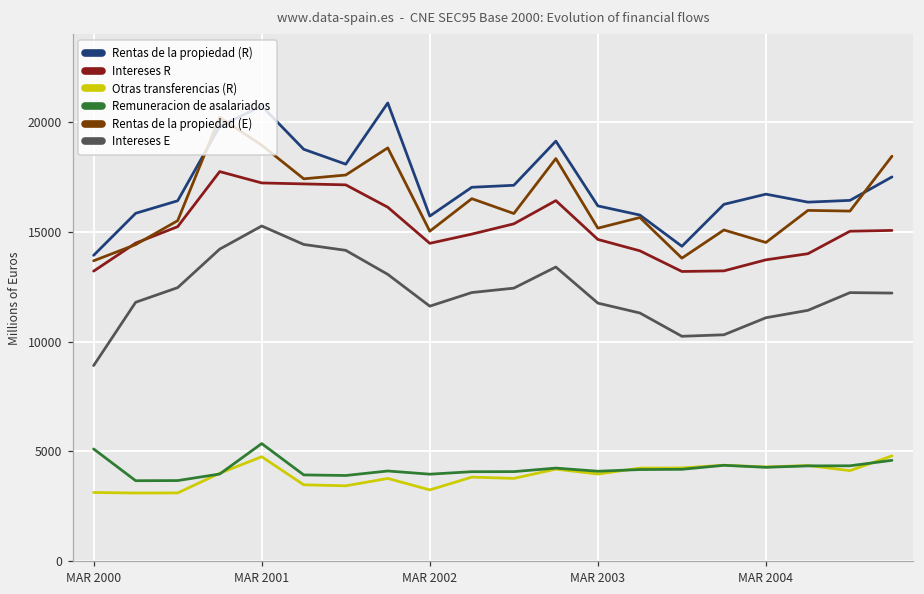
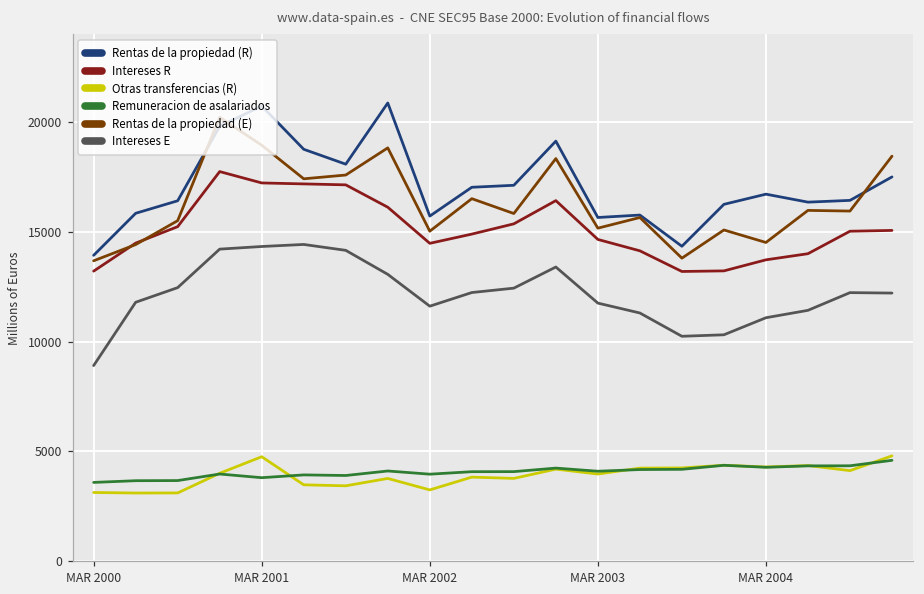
Remuneracion de asalariados, MAR 2000: 5100 -> 3600
Remuneracion de asalariados, MAR 2001: 5400 -> 3800
Intereses E, MAR 2001: 15300 -> 14300
Rentas de la propiedad (R), MAR 2003: 16200 -> 15700
